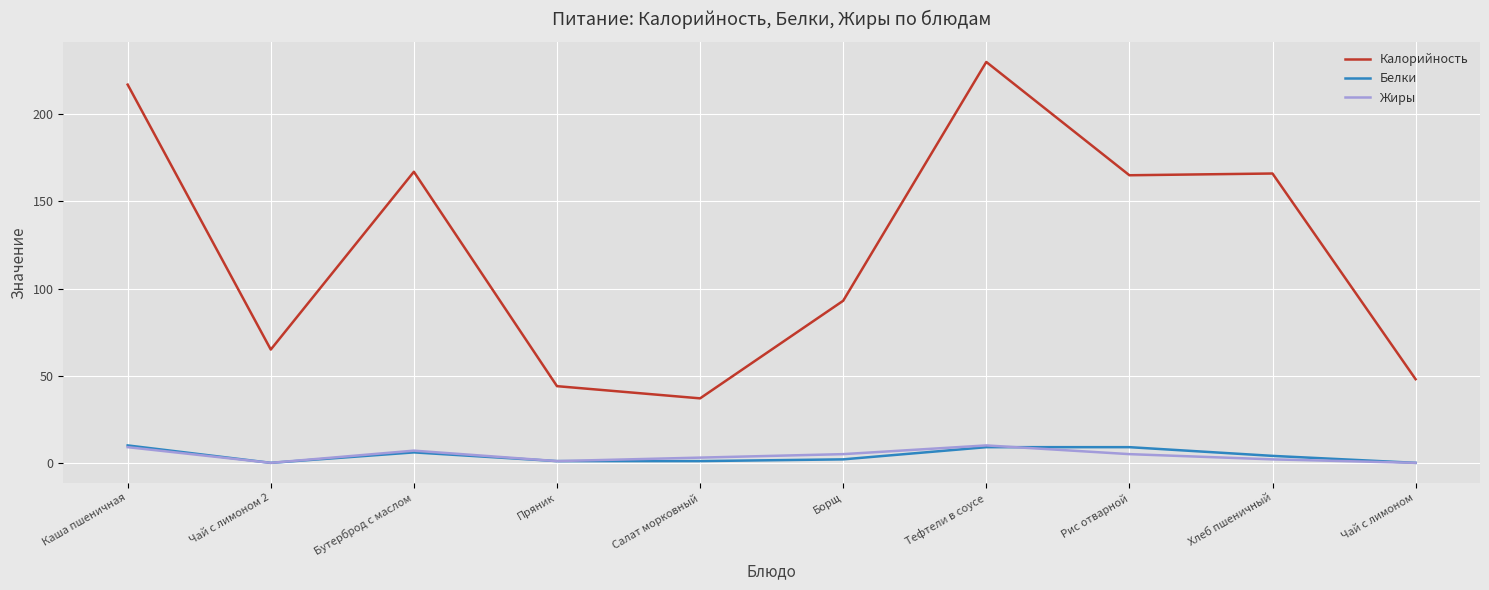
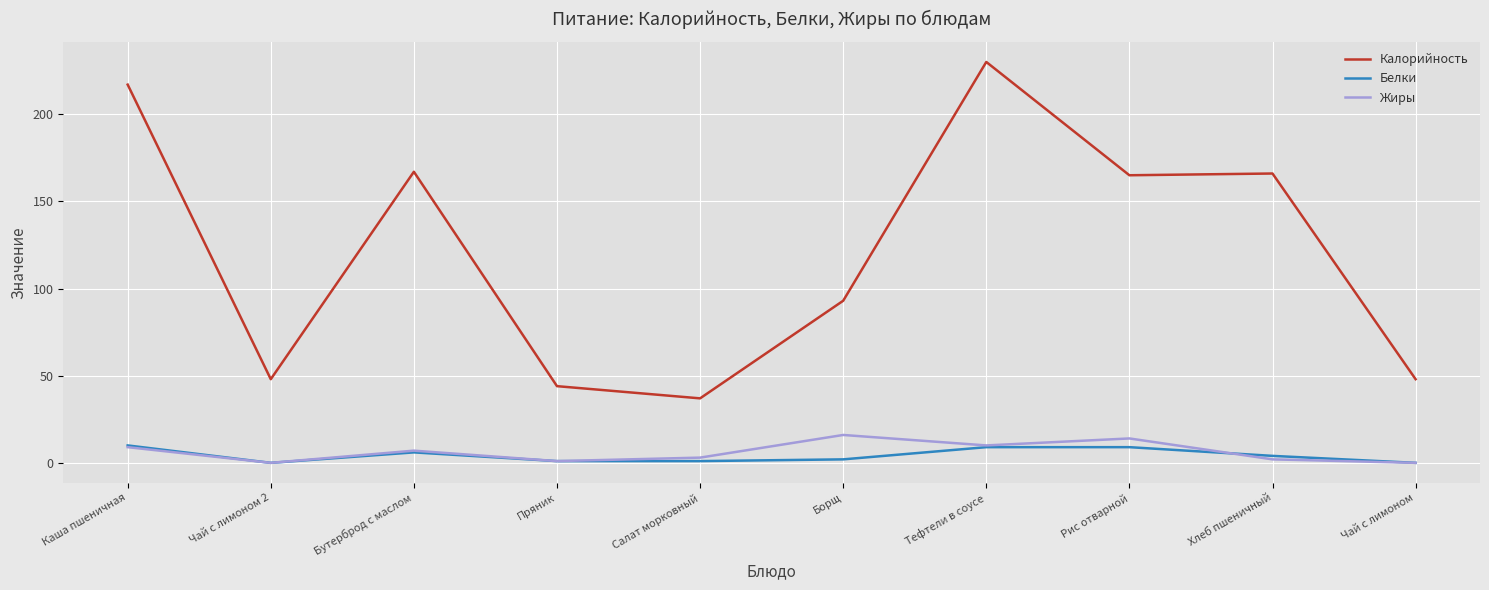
Калорийность, Чай с лимоном 2: 65 -> 48
Жиры, Борщ: 5 -> 16
Жиры, Рис отварной: 5 -> 14
